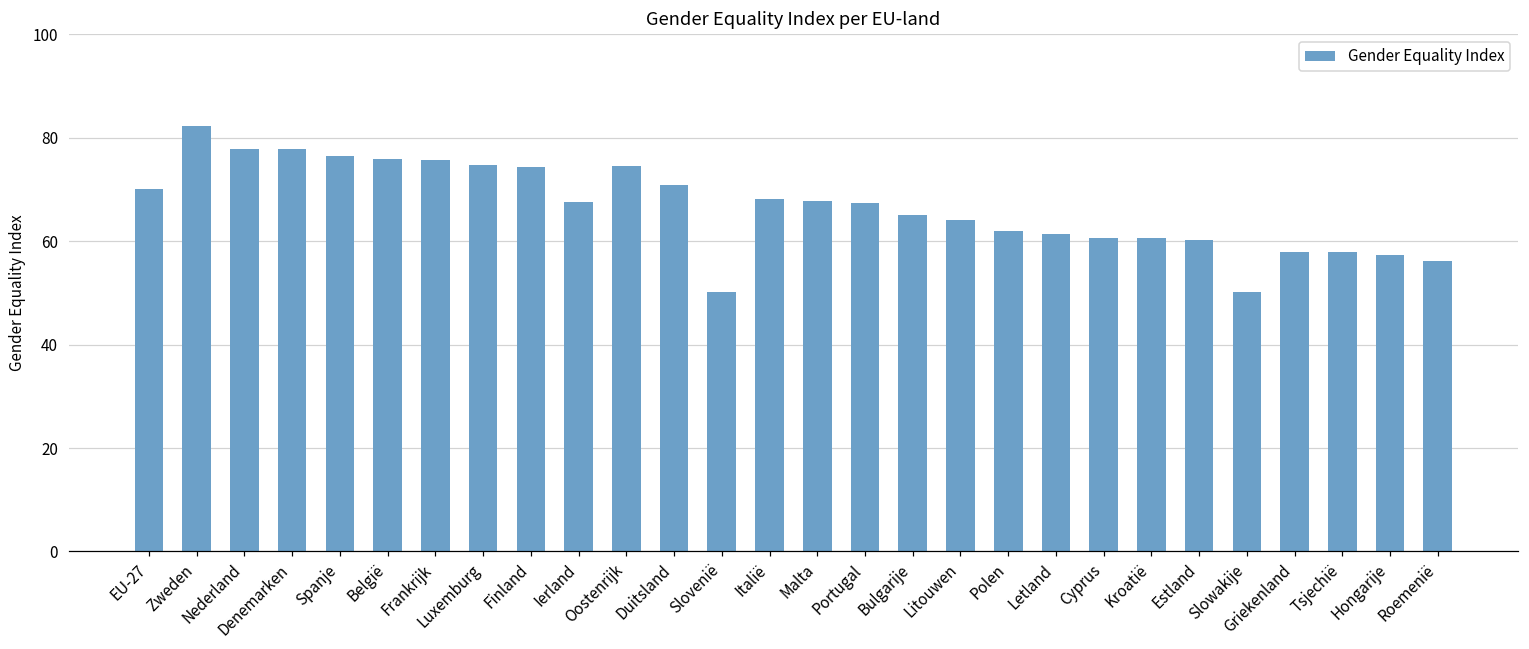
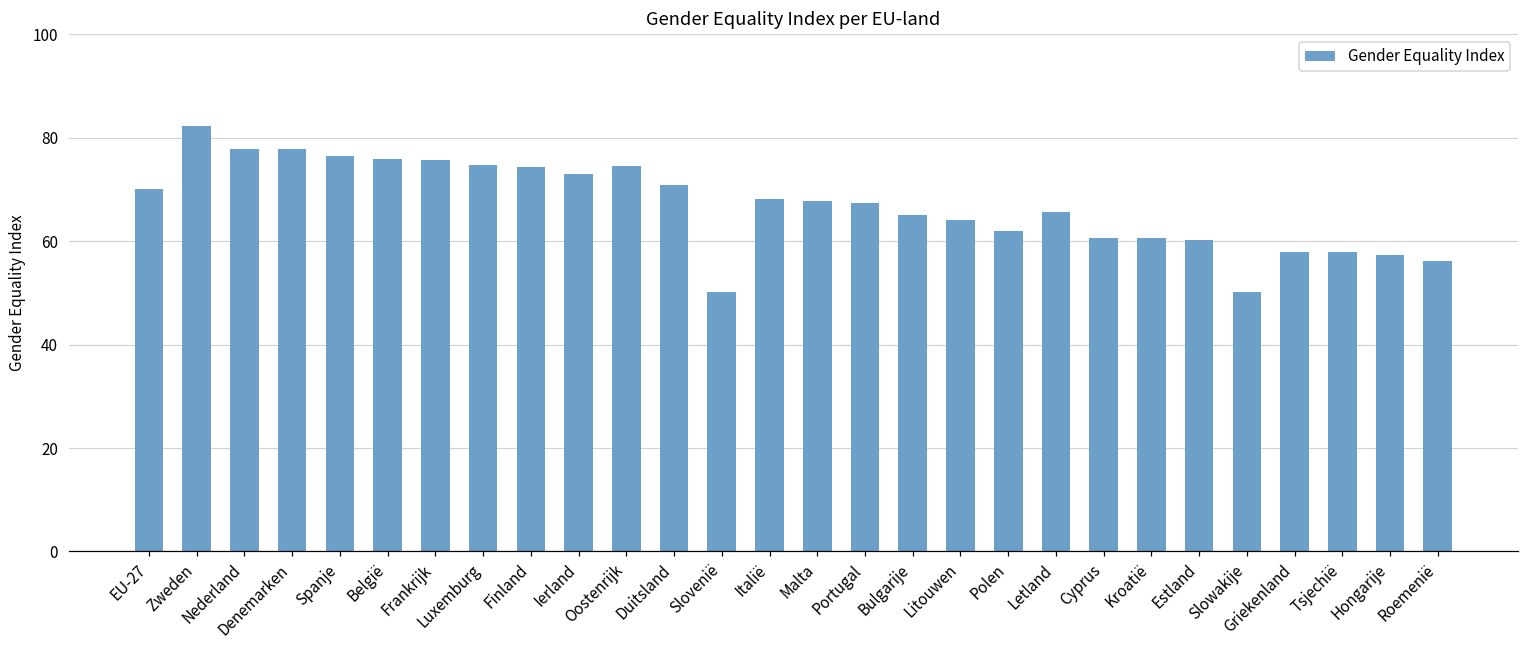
Ierland: 68 -> 73
Letland: 62 -> 66
